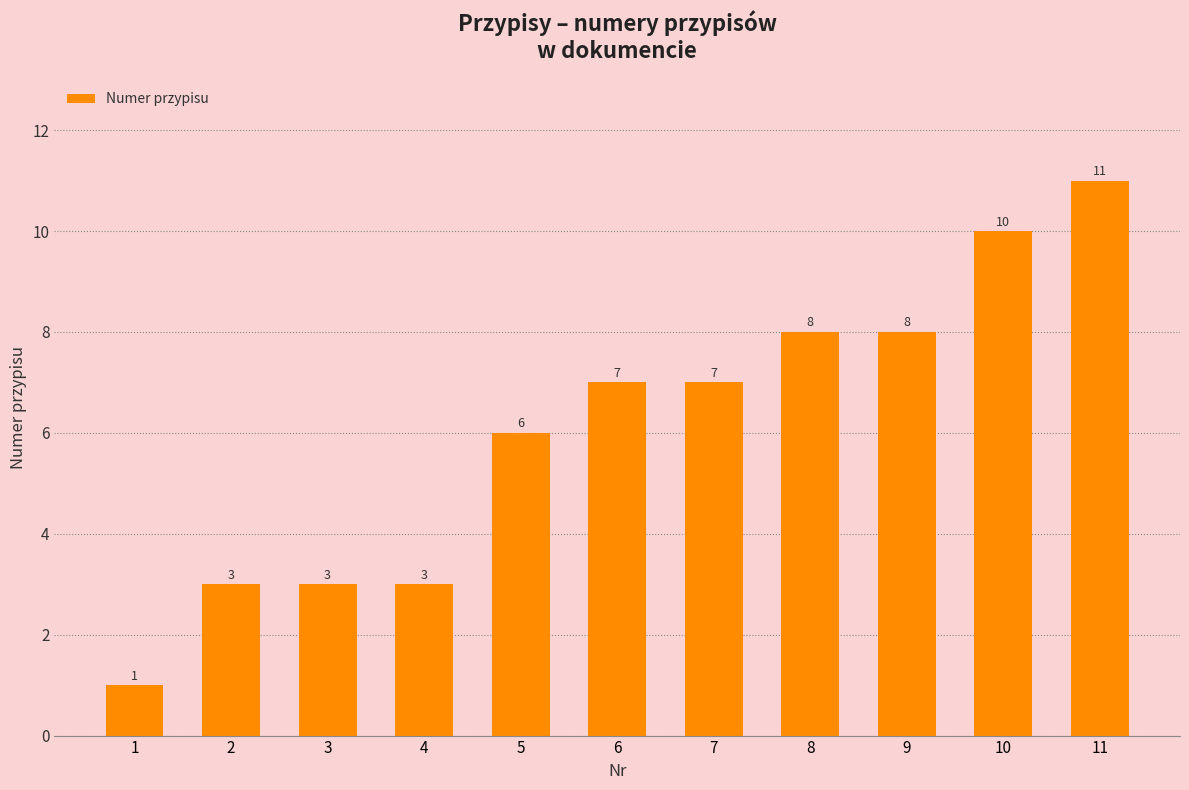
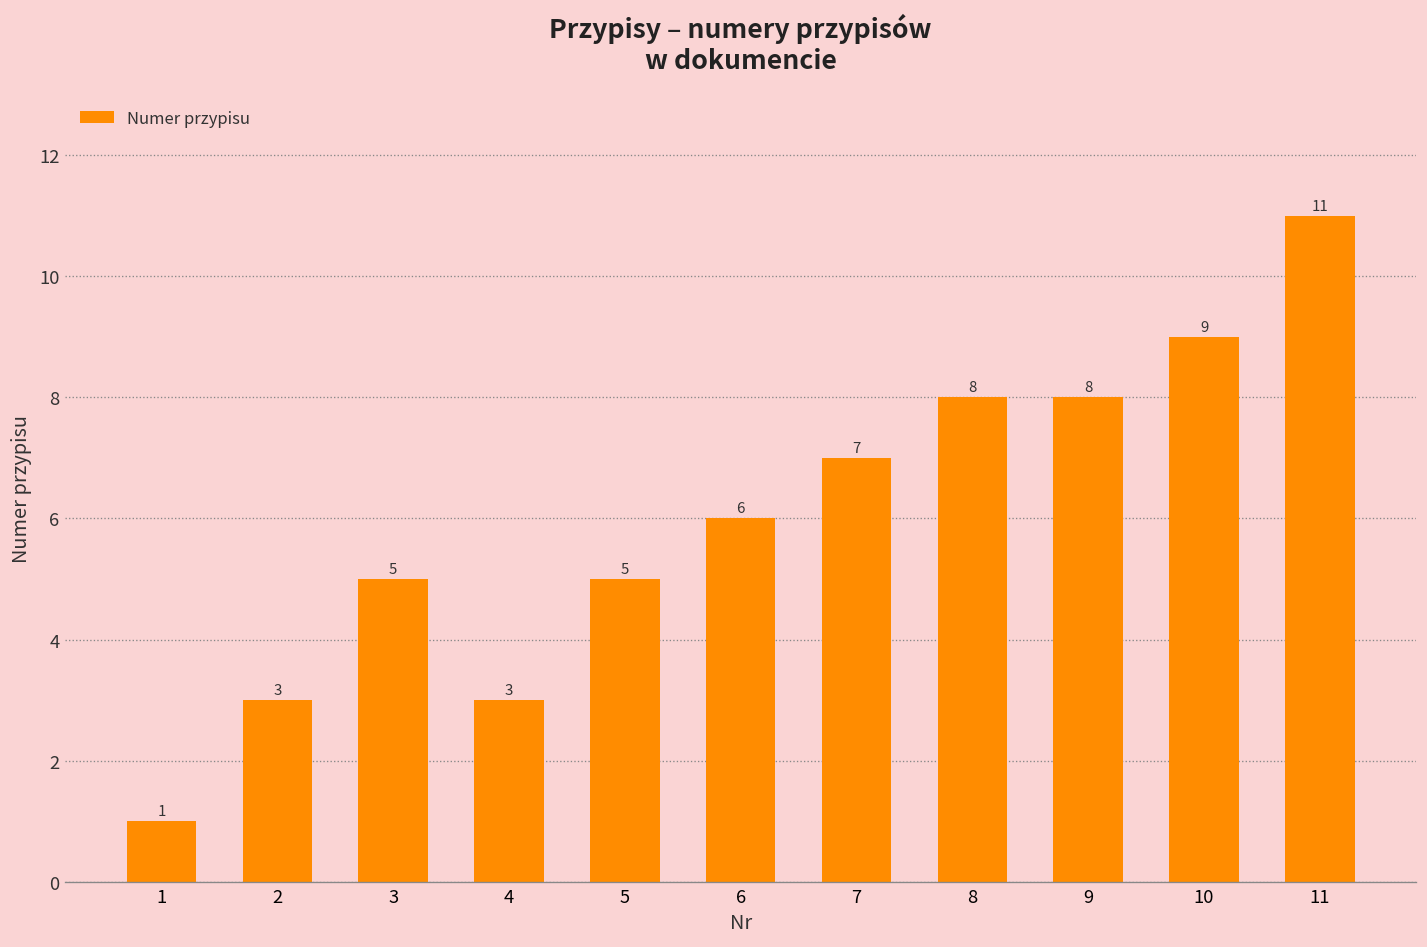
3: 3 -> 5
5: 6 -> 5
6: 7 -> 6
10: 10 -> 9
